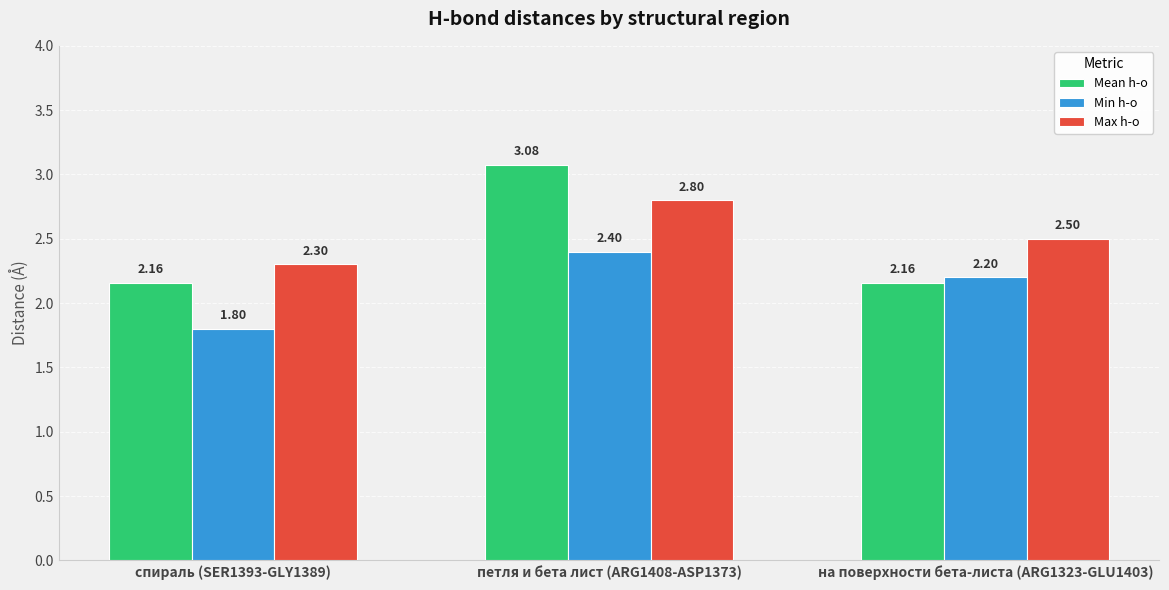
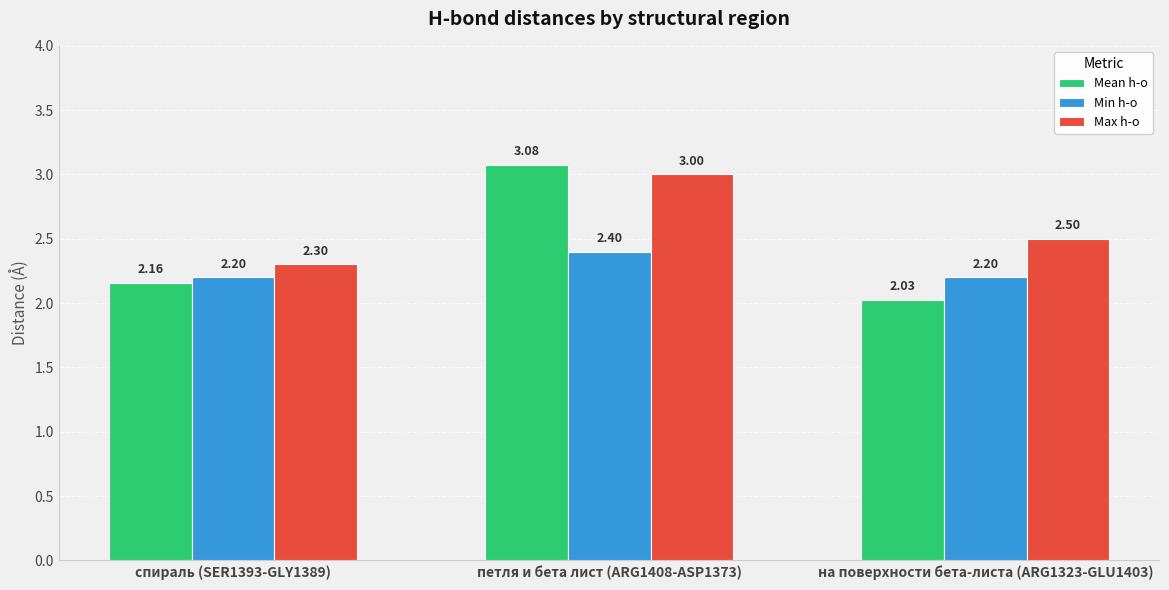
Min h-o, спираль (SER1393-GLY1389): 1.80 -> 2.20
Max h-o, петля и бета лист (ARG1408-ASP1373): 2.80 -> 3.00
Mean h-o, на поверхности бета-листа (ARG1323-GLU1403): 2.16 -> 2.03
